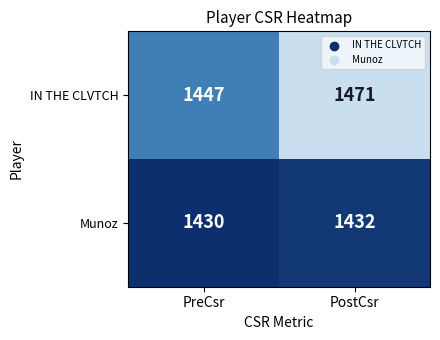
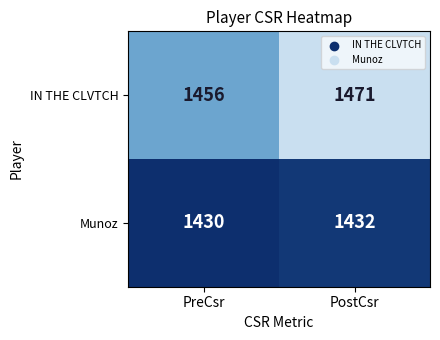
IN THE CLVTCH, PreCsr: 1447 -> 1456
